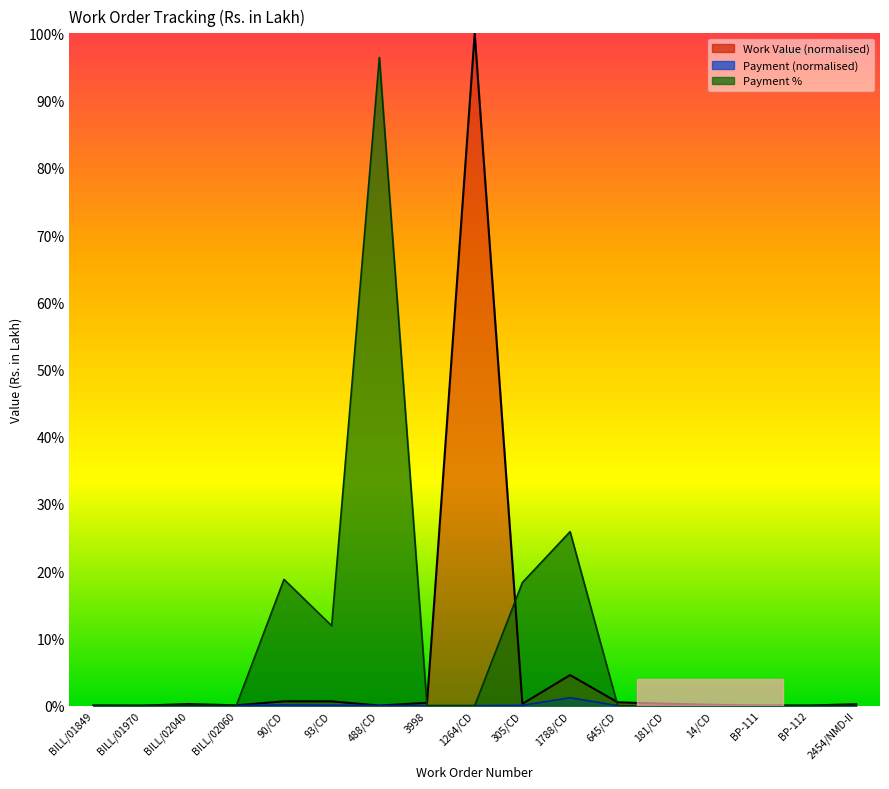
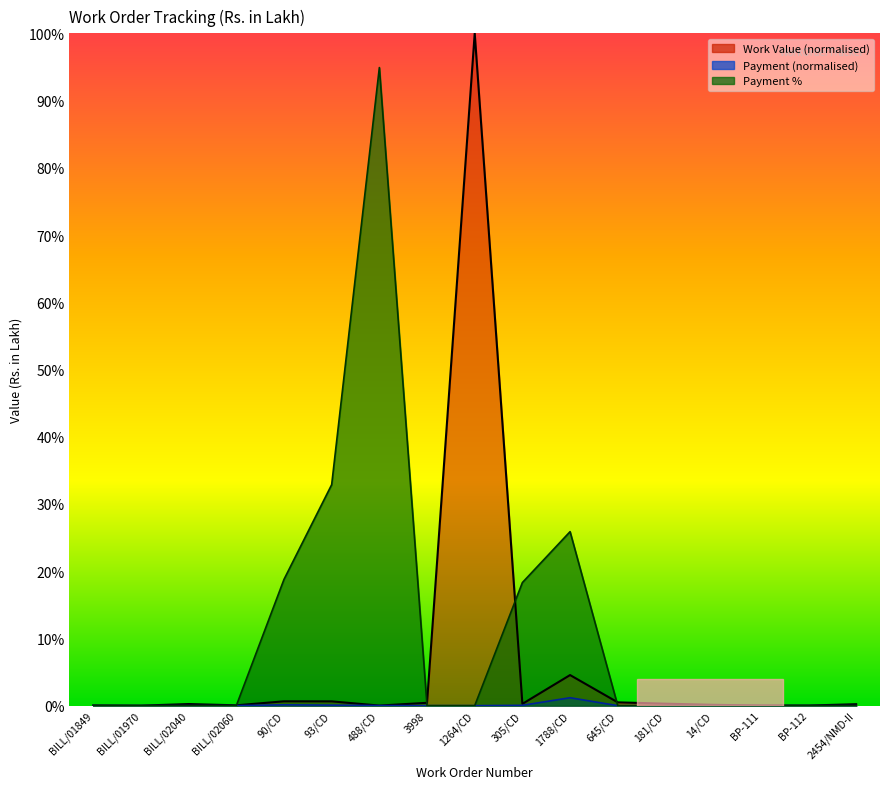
Payment %, 93/CD: 12% -> 33%
Payment %, 488/CD: 96% -> 95%
